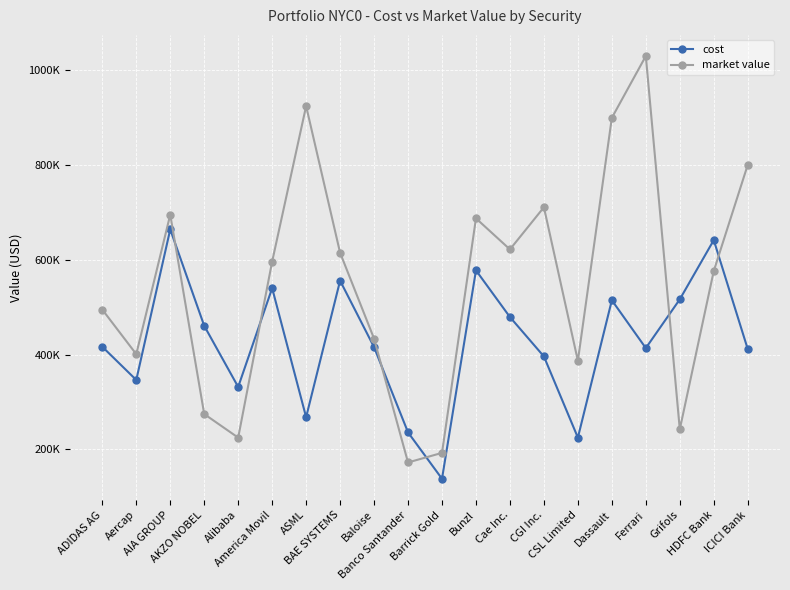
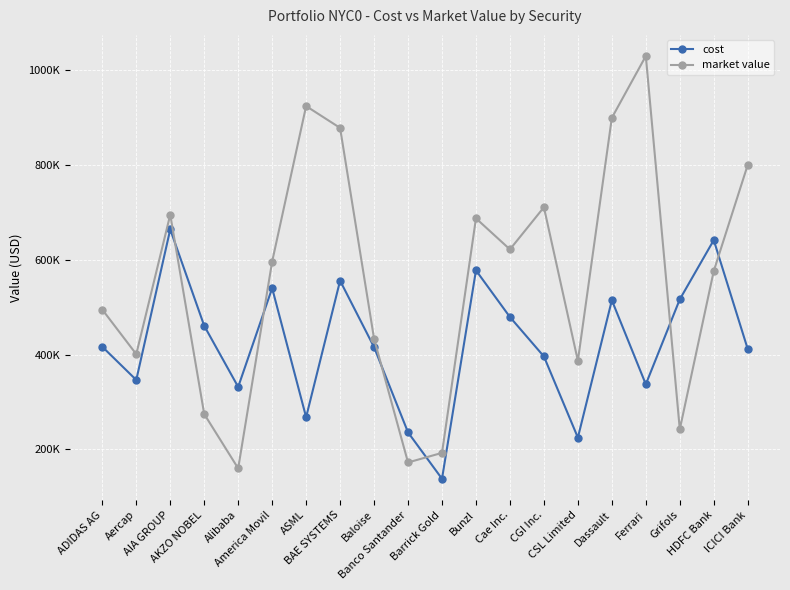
market value, Alibaba: 220000 -> 160000
market value, BAE SYSTEMS: 620000 -> 880000
cost, Ferrari: 410000 -> 340000
